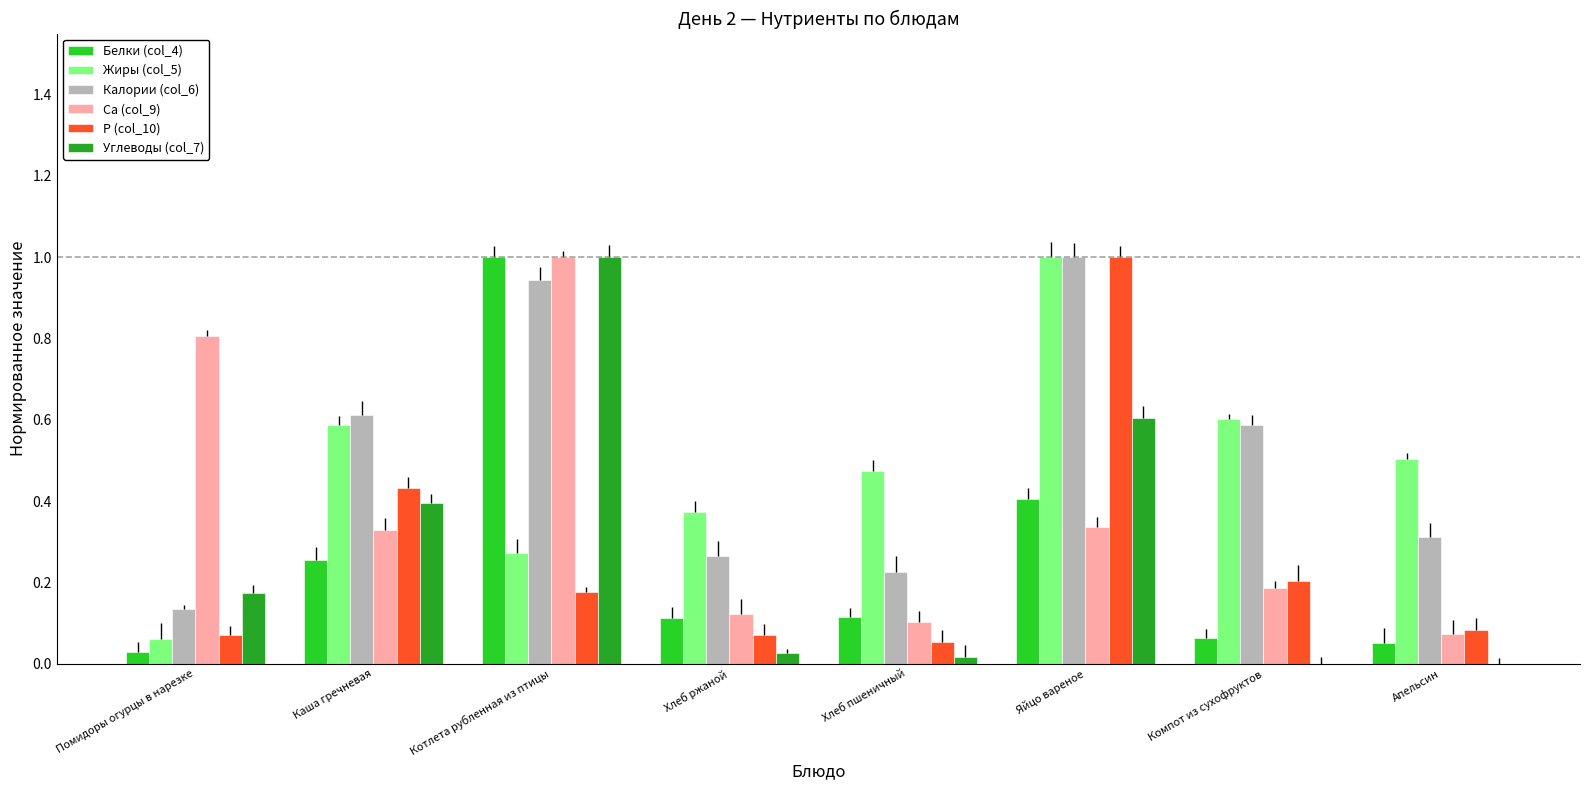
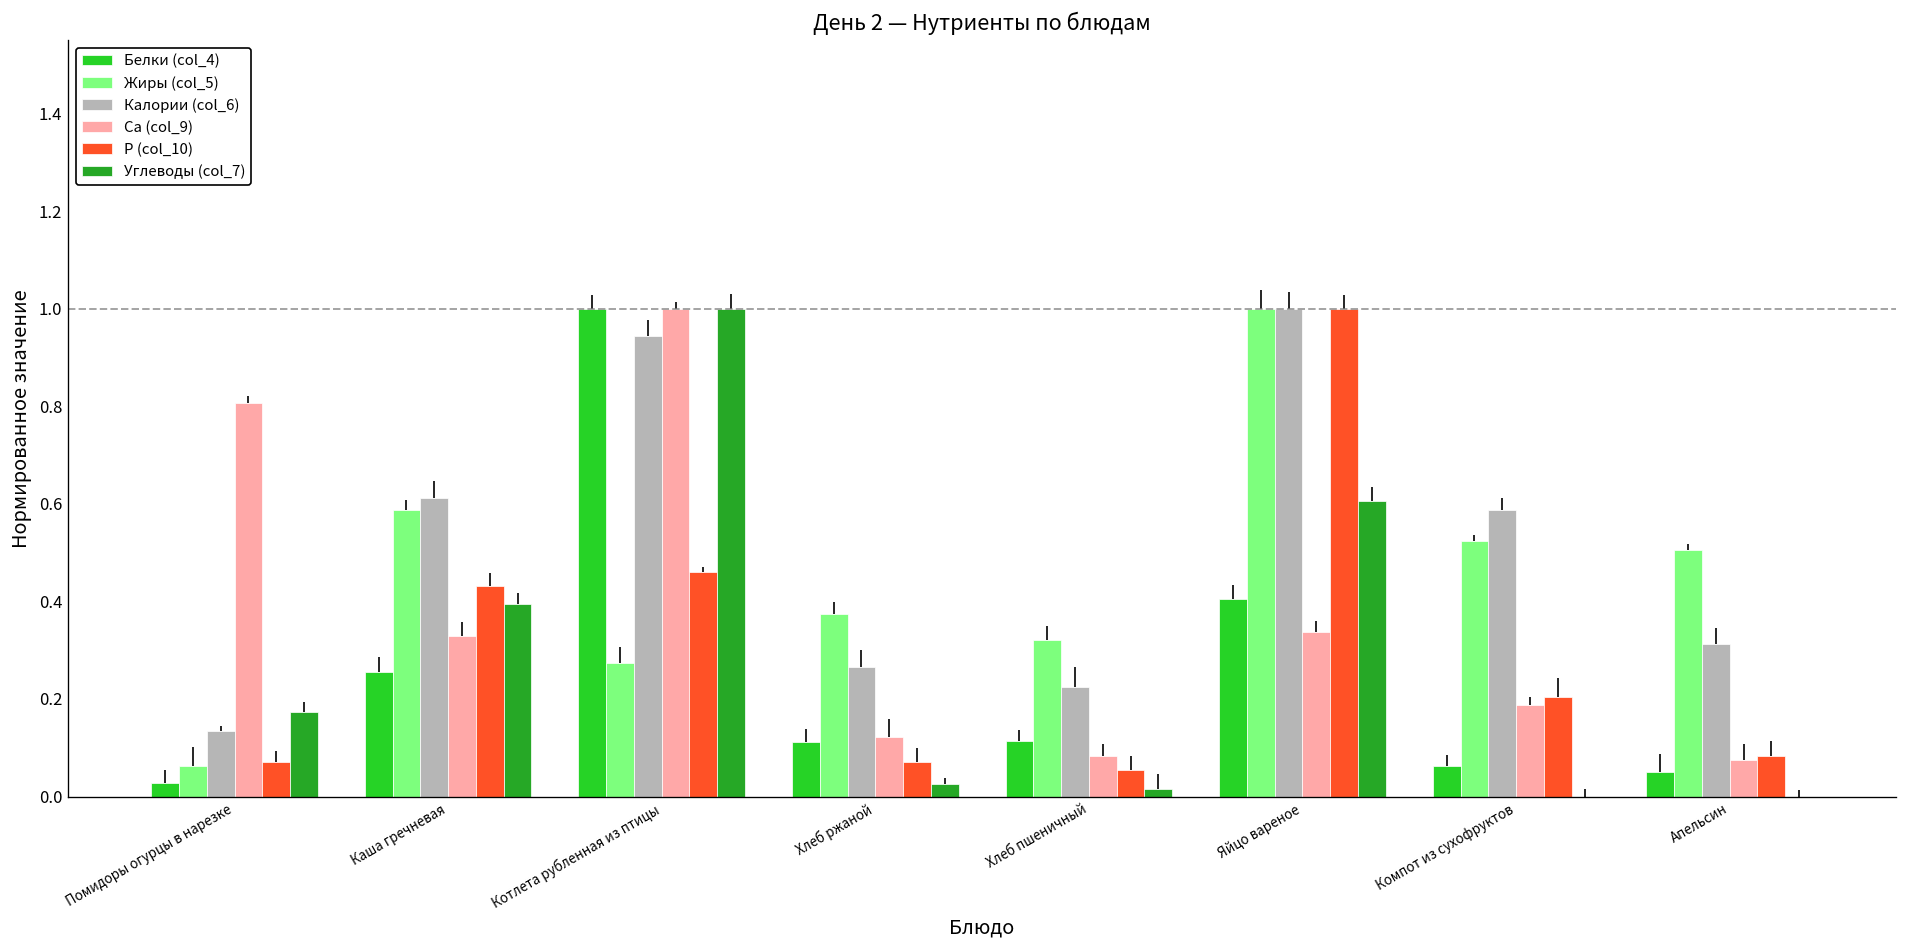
P (col_10), Котлета рубленная из птицы: 0.18 -> 0.46
Жиры (col_5), Хлеб пшеничный: 0.47 -> 0.32
Ca (col_9), Хлеб пшеничный: 0.10 -> 0.08
Жиры (col_5), Компот из сухофруктов: 0.60 -> 0.52
